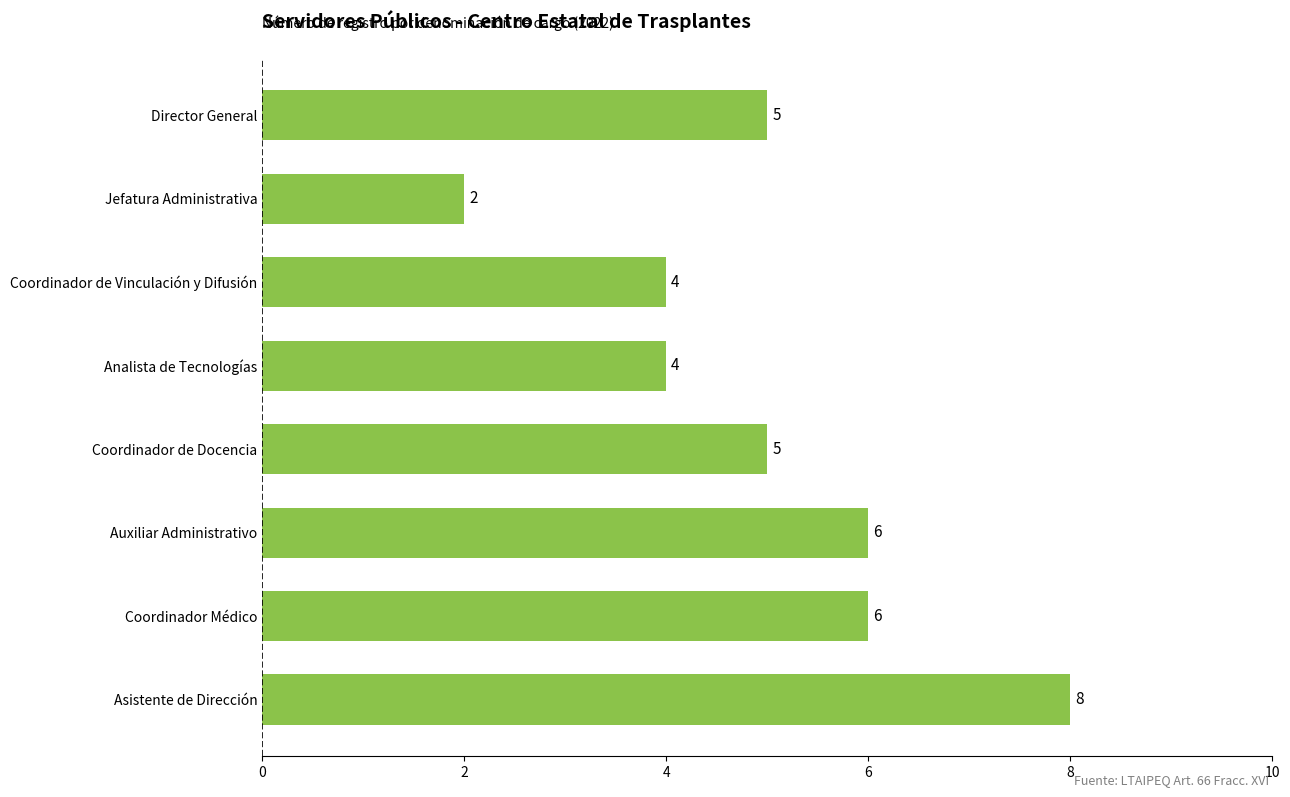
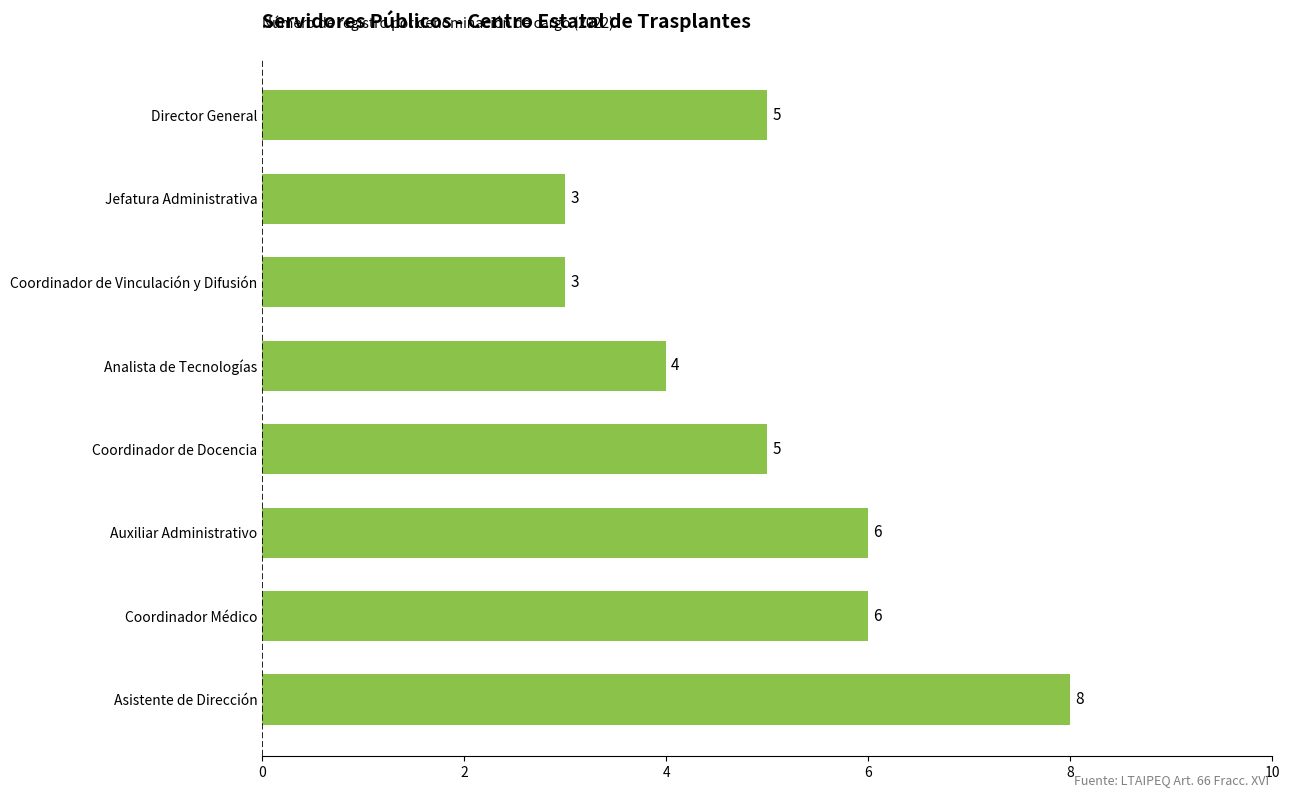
Jefatura Administrativa: 2 -> 3
Coordinador de Vinculación y Difusión: 4 -> 3
